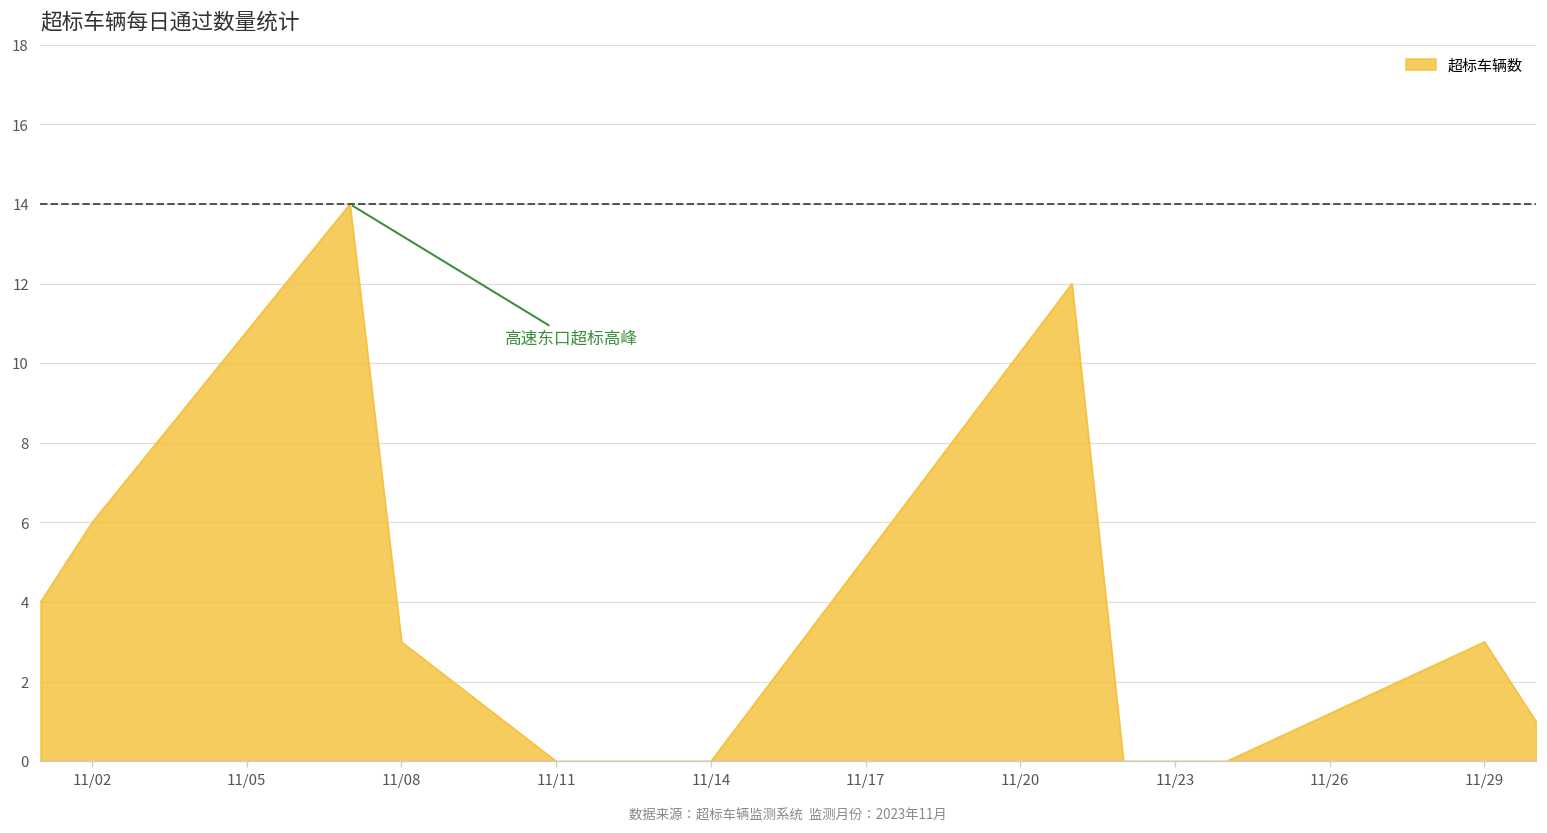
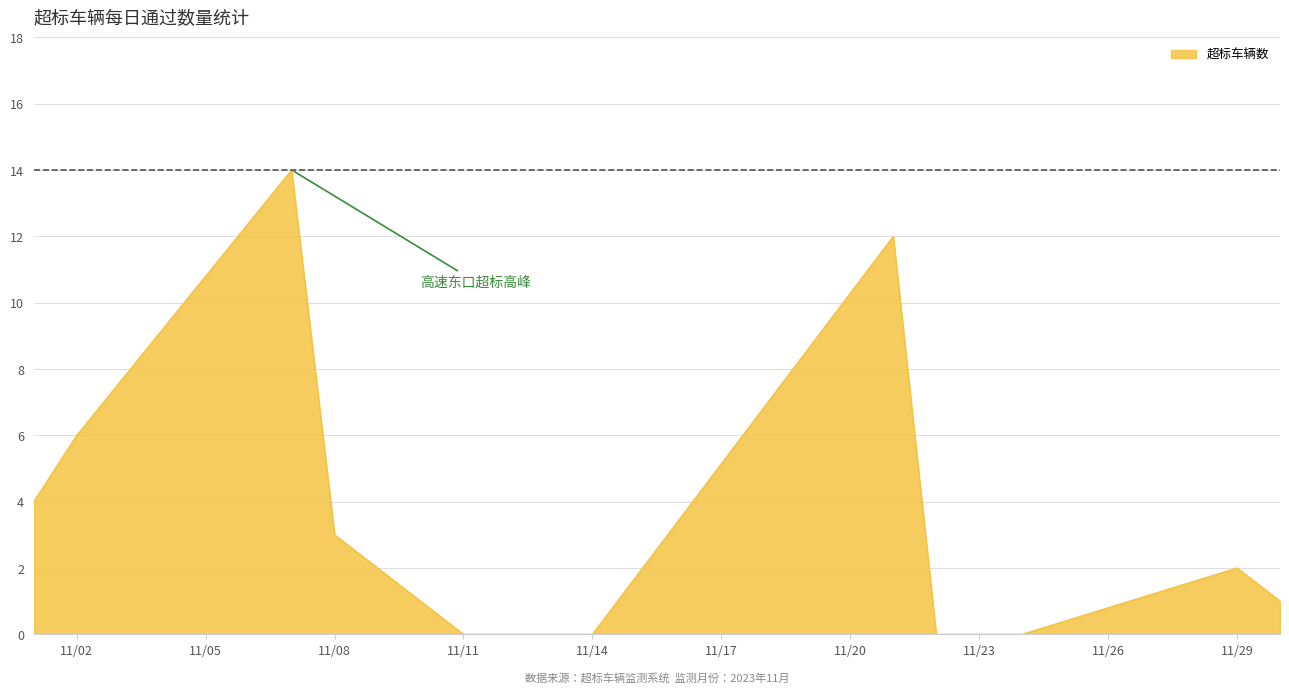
11/29: 3 -> 2
